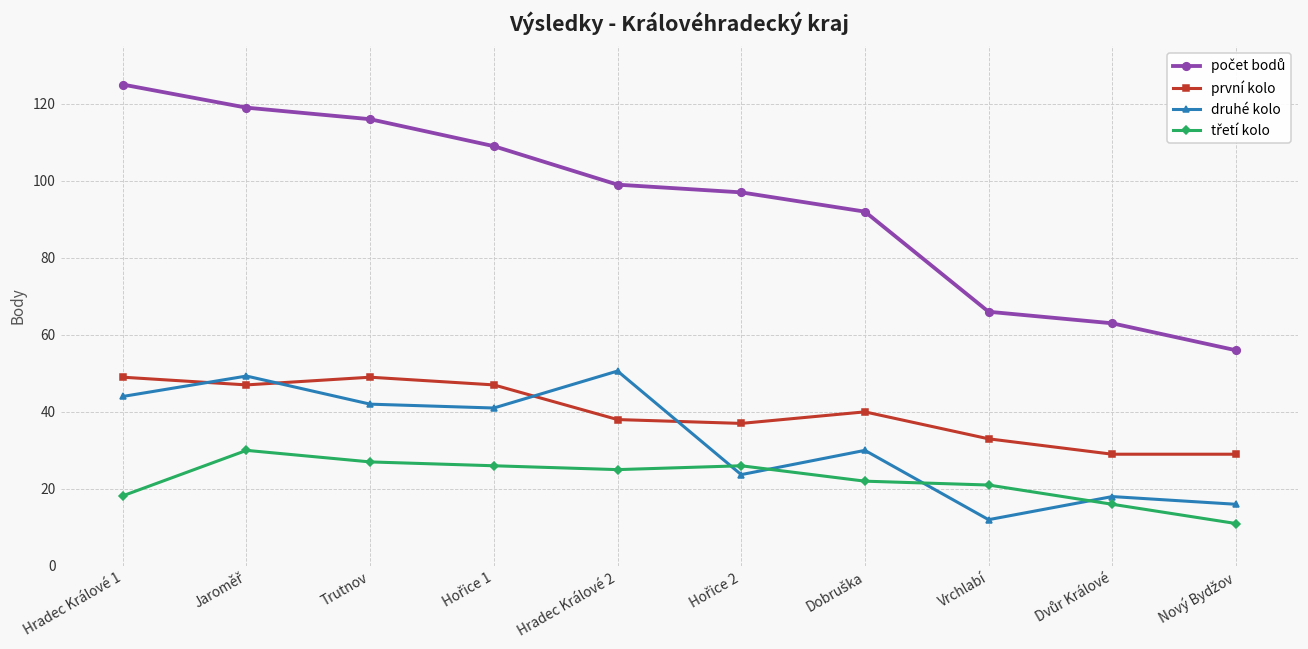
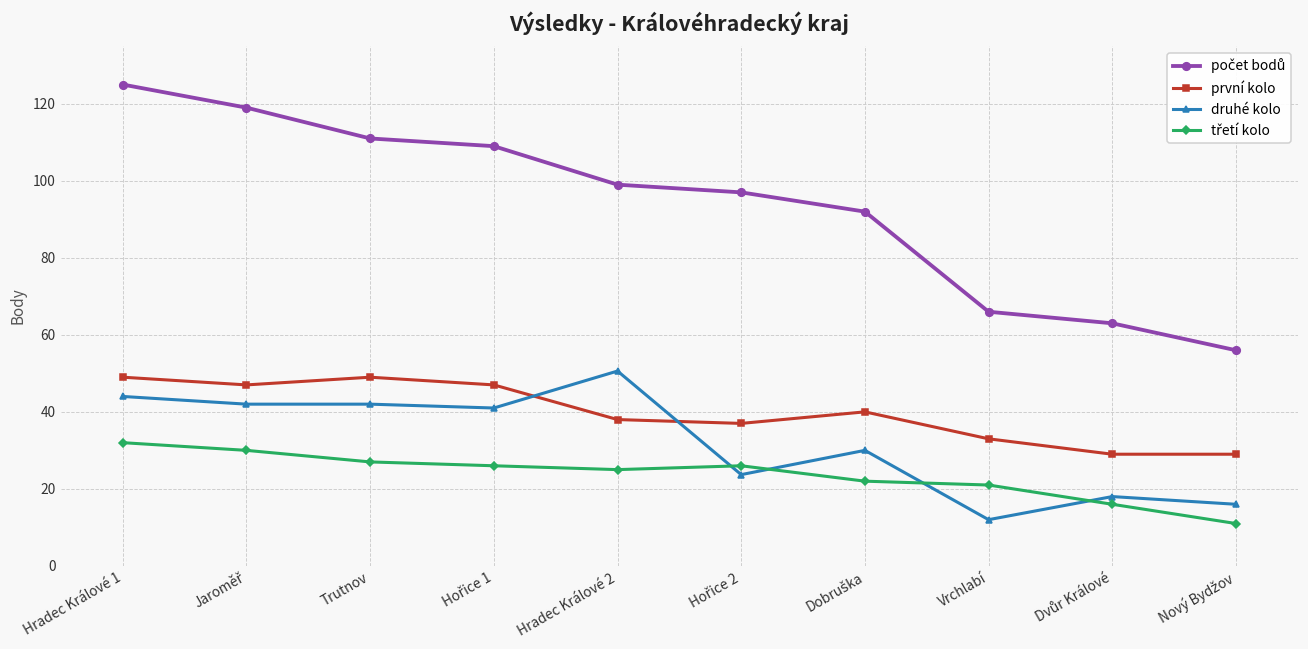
třetí kolo, Hradec Králové 1: 18 -> 32
druhé kolo, Jaroměř: 49 -> 42
počet bodů, Trutnov: 116 -> 111
